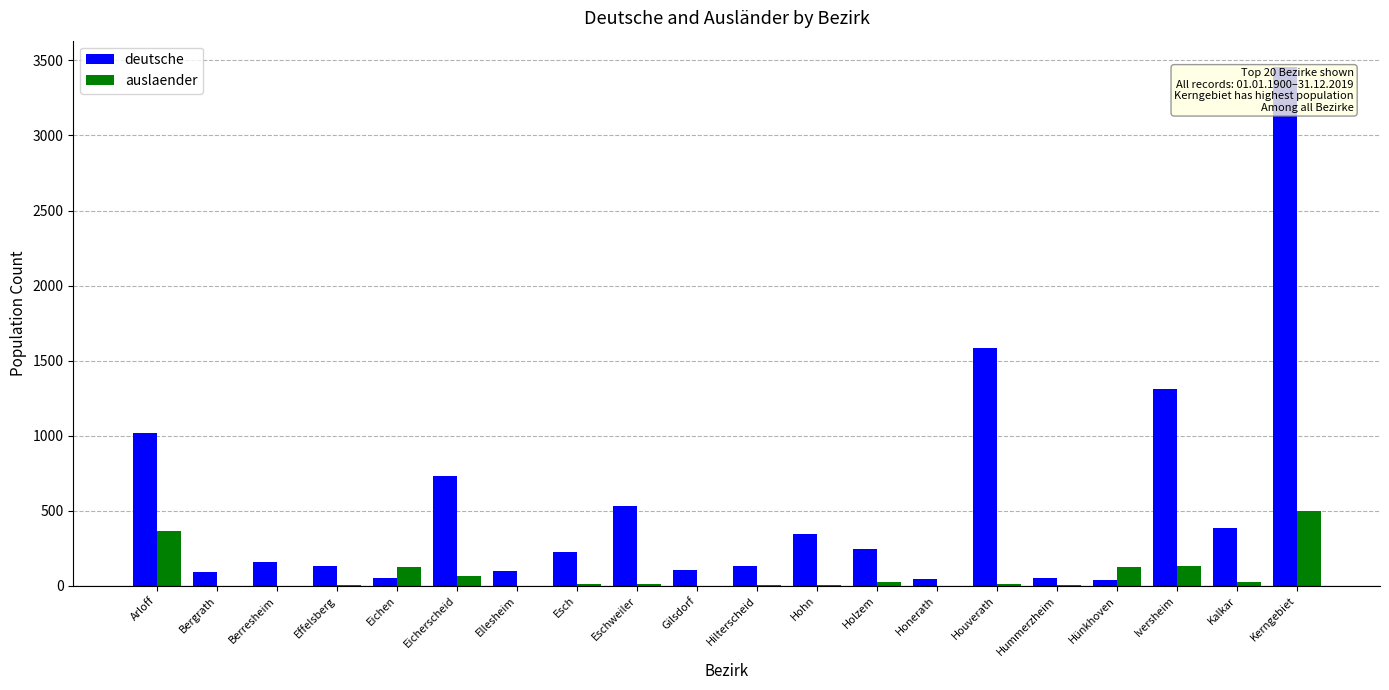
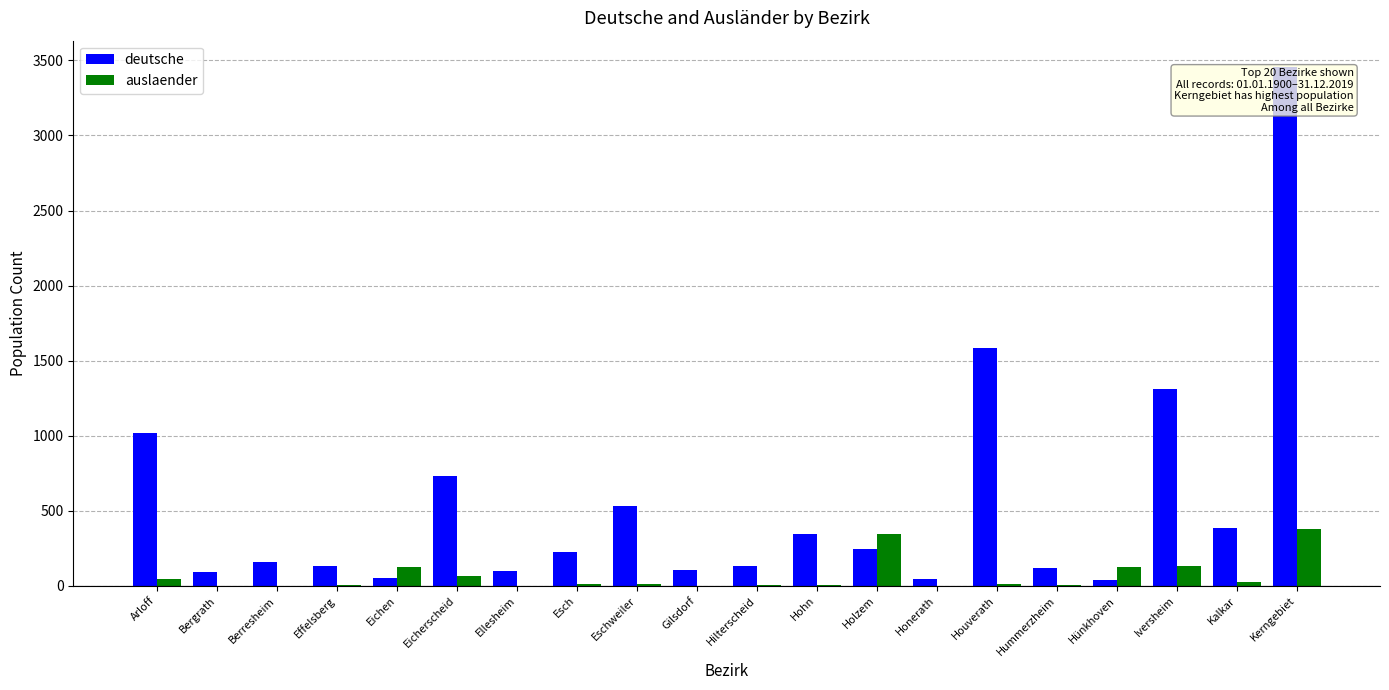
auslaender, Arloff: 370 -> 50
auslaender, Holzem: 20 -> 350
deutsche, Hummerzheim: 50 -> 120
auslaender, Kerngebiet: 500 -> 380
